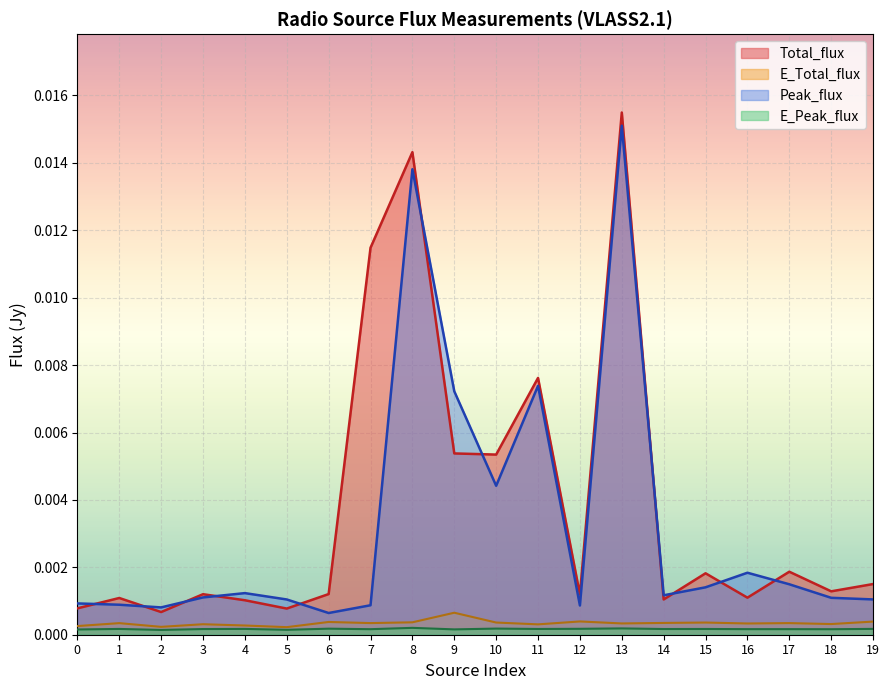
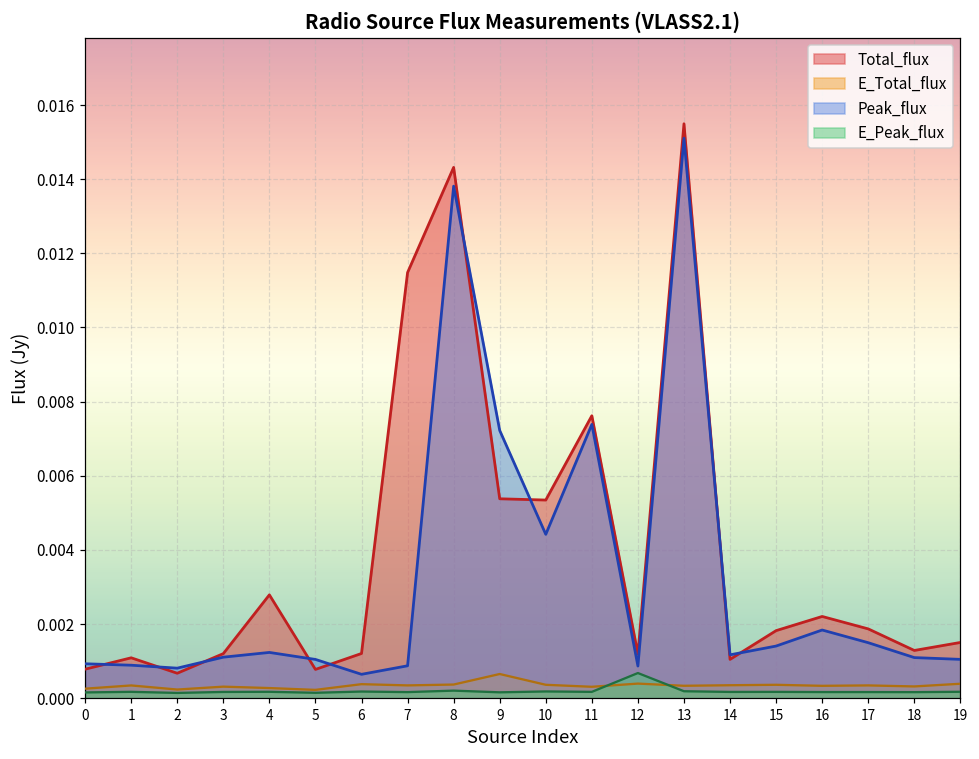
Total_flux, 4: 0.0010 -> 0.0028
E_Peak_flux, 12: 0.0002 -> 0.0007
Total_flux, 16: 0.0011 -> 0.0022
